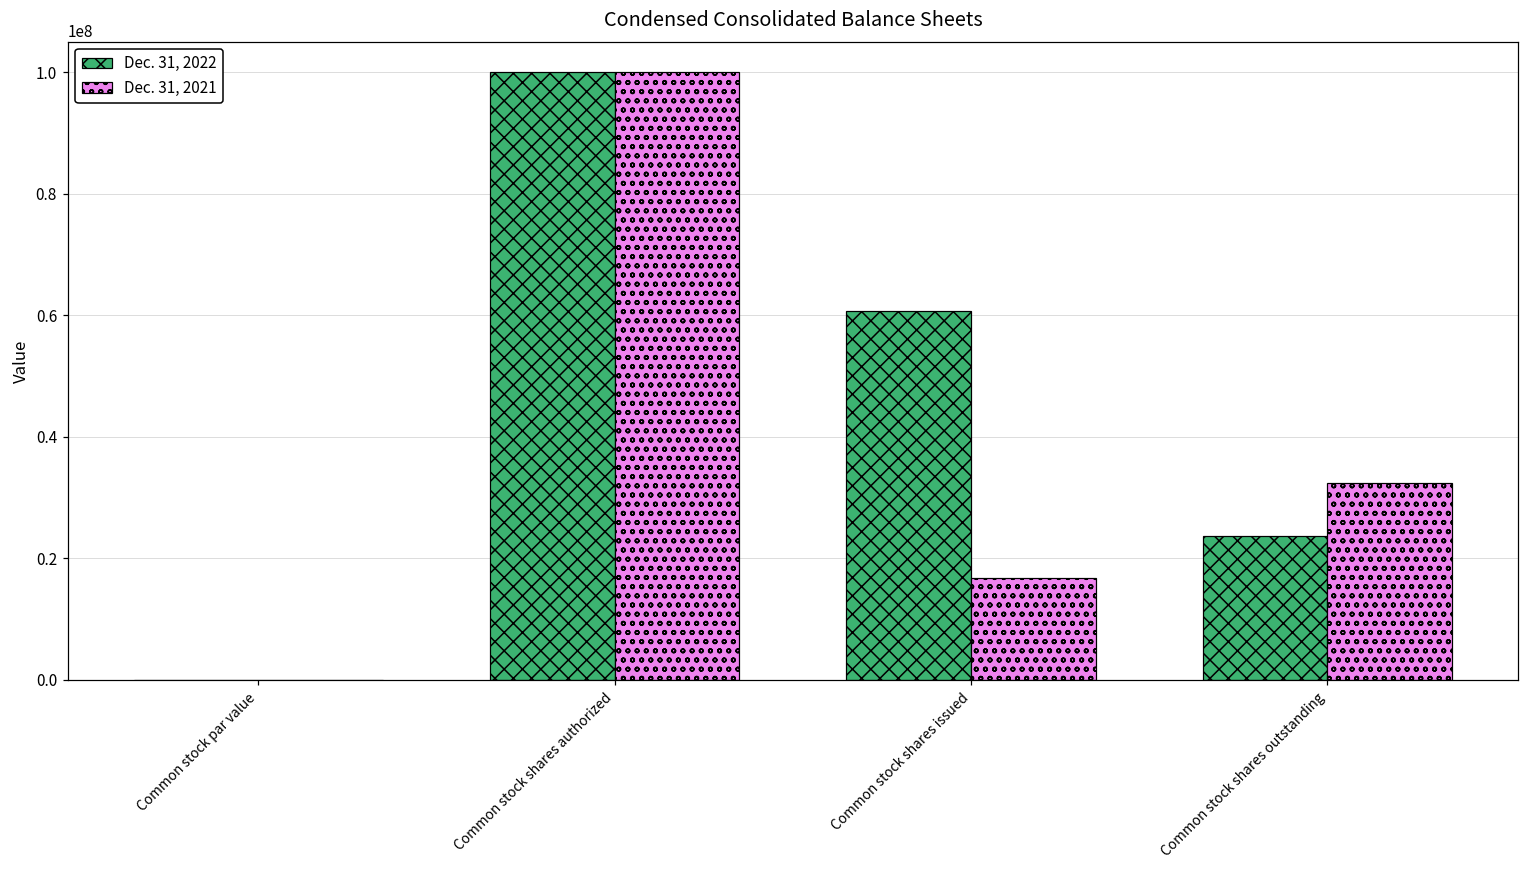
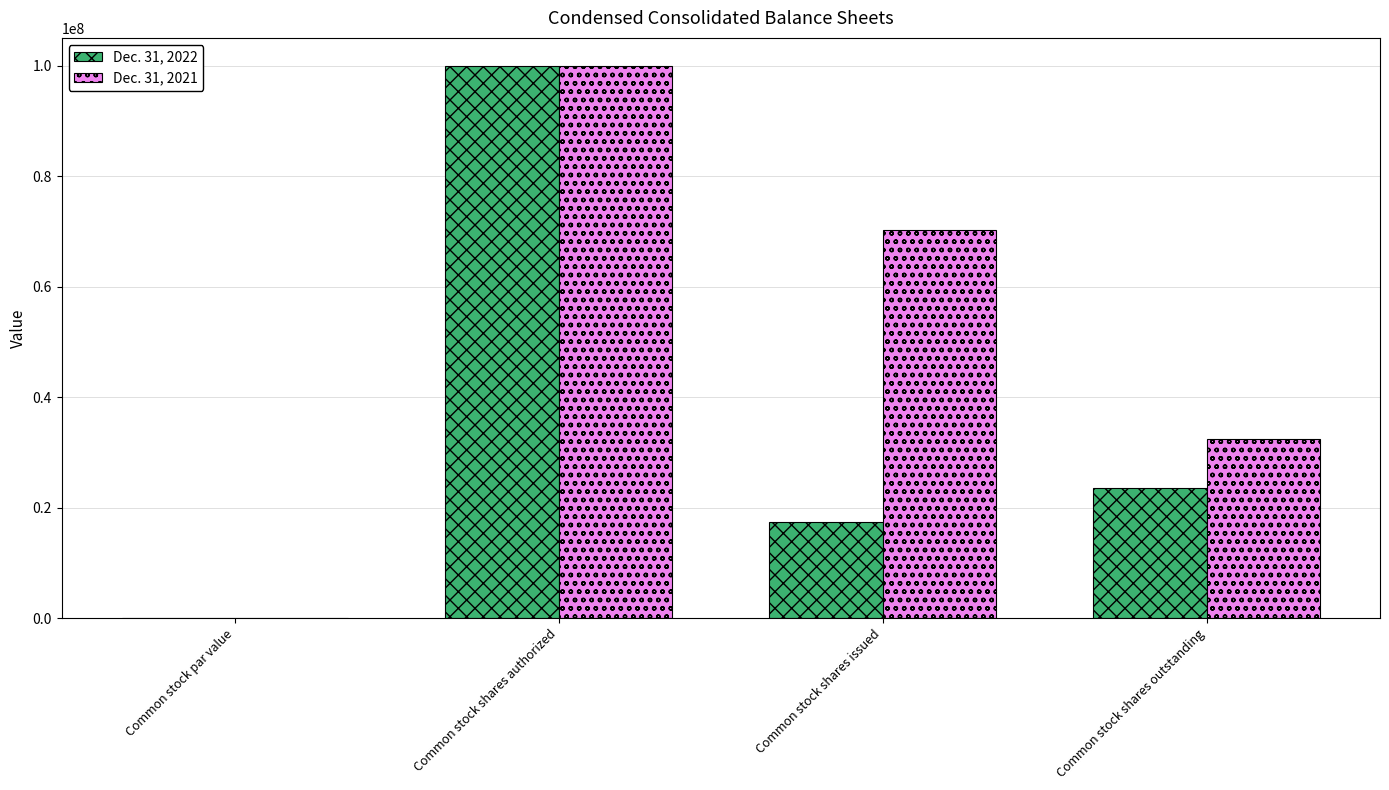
Dec. 31, 2022, Common stock shares issued: 61000000 -> 17000000
Dec. 31, 2021, Common stock shares issued: 17000000 -> 70000000
